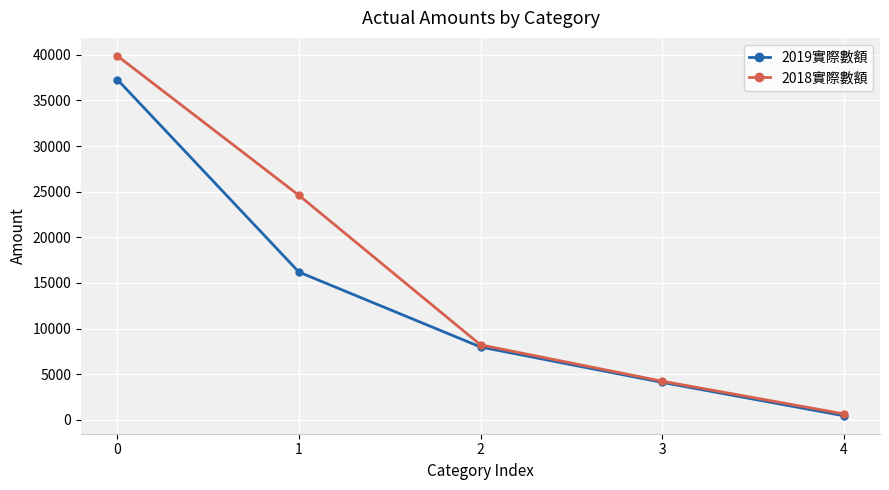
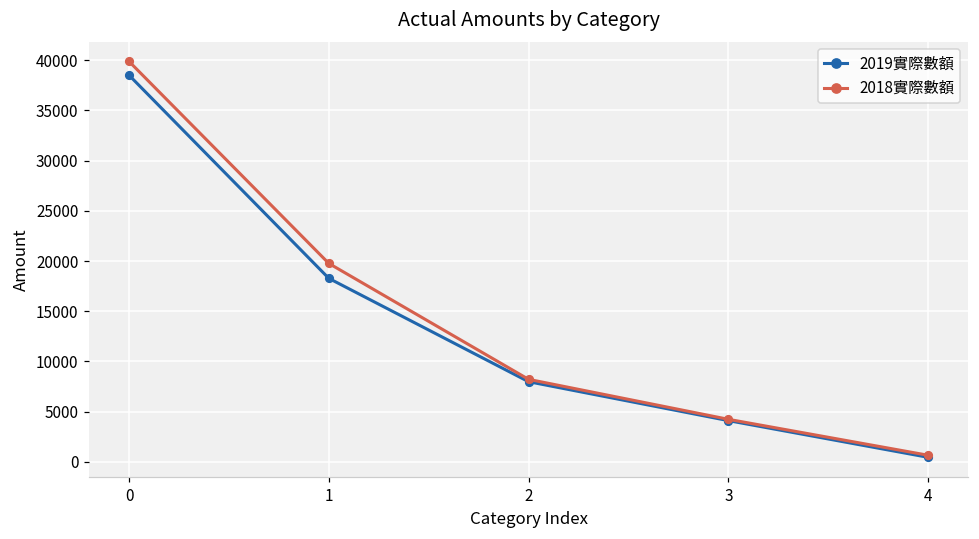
2019實際數額, 0: 37000 -> 39000
2019實際數額, 1: 16000 -> 18000
2018實際數額, 1: 25000 -> 20000
